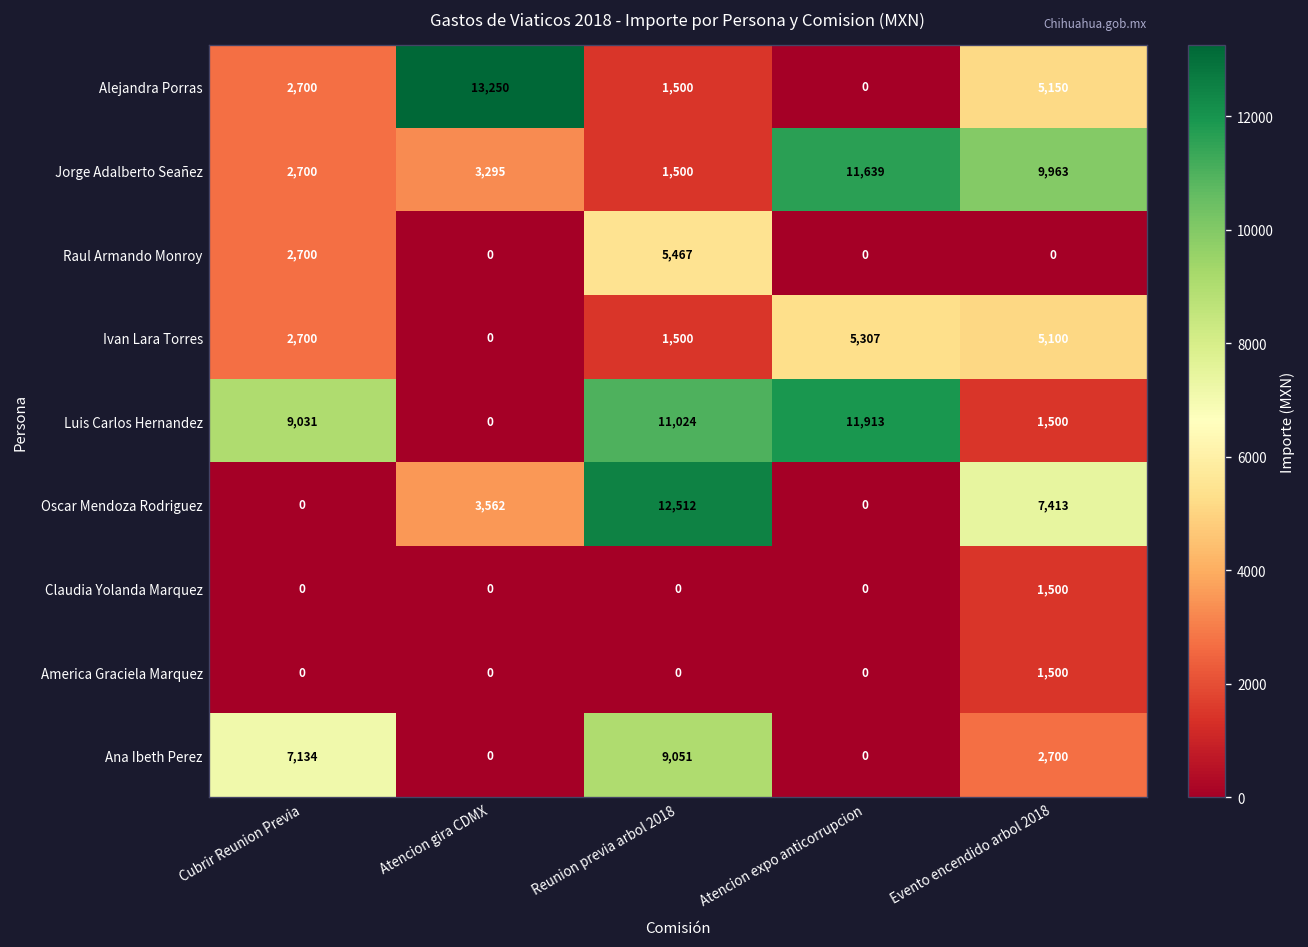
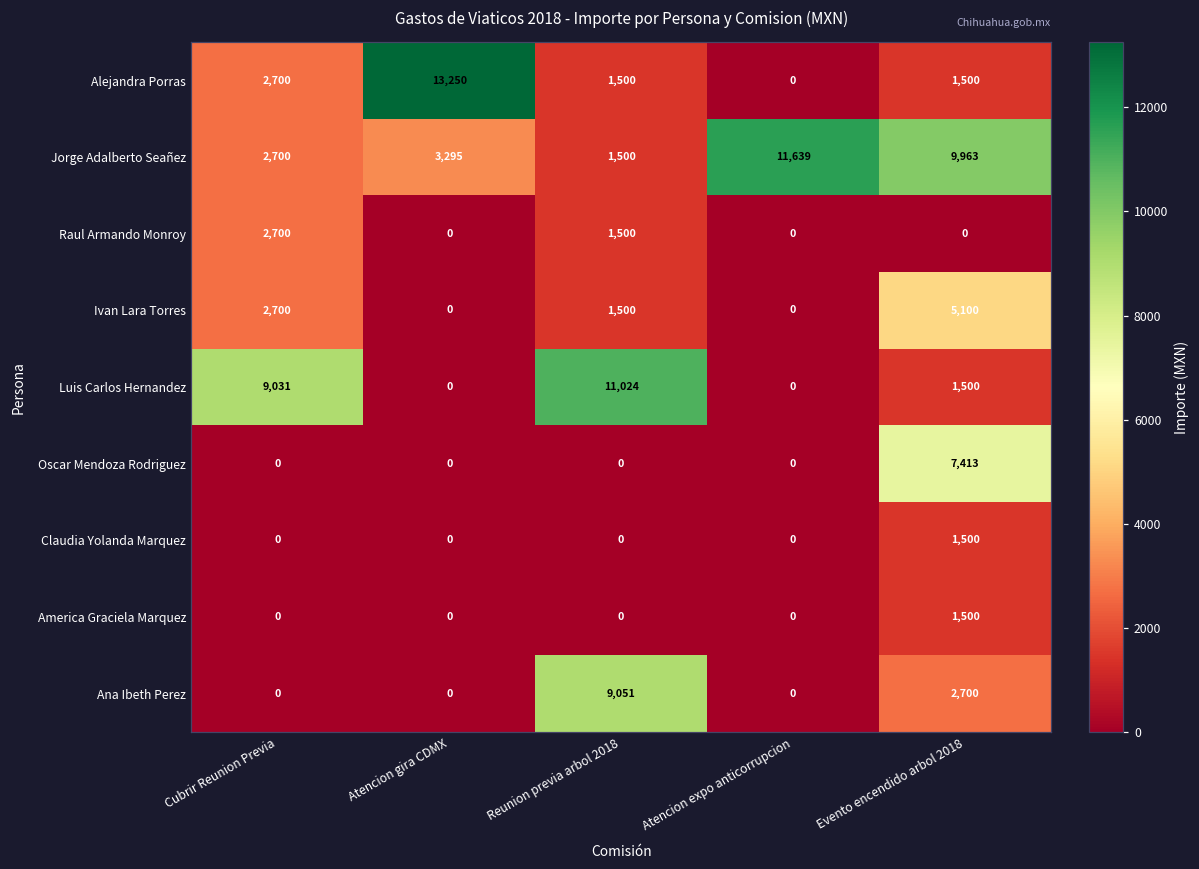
Alejandra Porras, Evento encendido arbol 2018: 5,150 -> 1,500
Raul Armando Monroy, Reunion previa arbol 2018: 5,467 -> 1,500
Ivan Lara Torres, Atencion expo anticorrupcion: 5,307 -> 0
Luis Carlos Hernandez, Atencion expo anticorrupcion: 11,913 -> 0
Oscar Mendoza Rodriguez, Atencion gira CDMX: 3,562 -> 0
Oscar Mendoza Rodriguez, Reunion previa arbol 2018: 12,512 -> 0
Ana Ibeth Perez, Cubrir Reunion Previa: 7,134 -> 0
